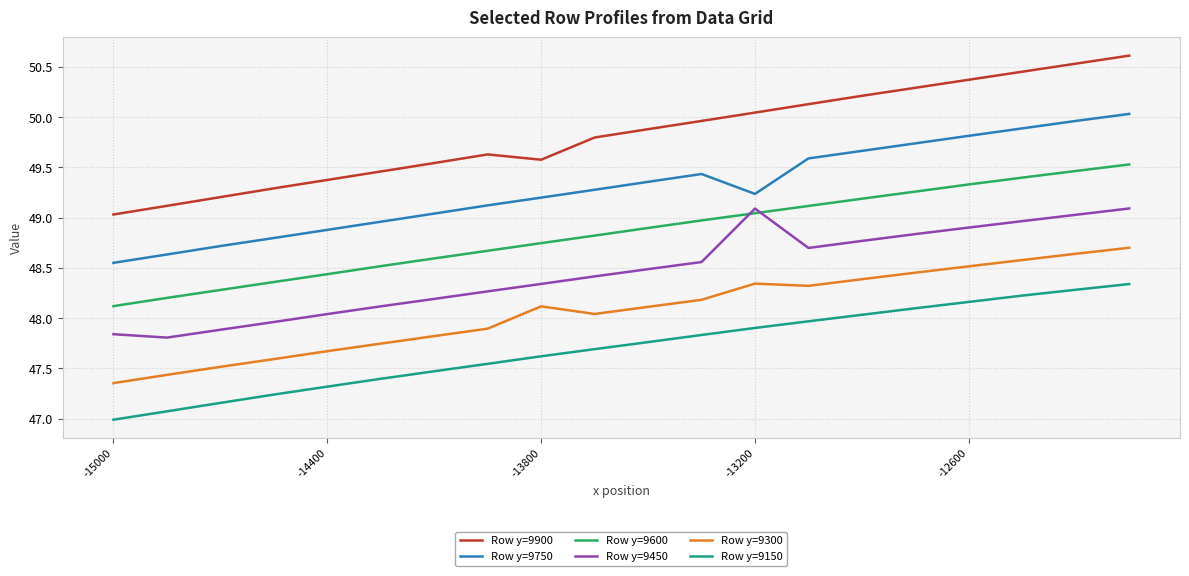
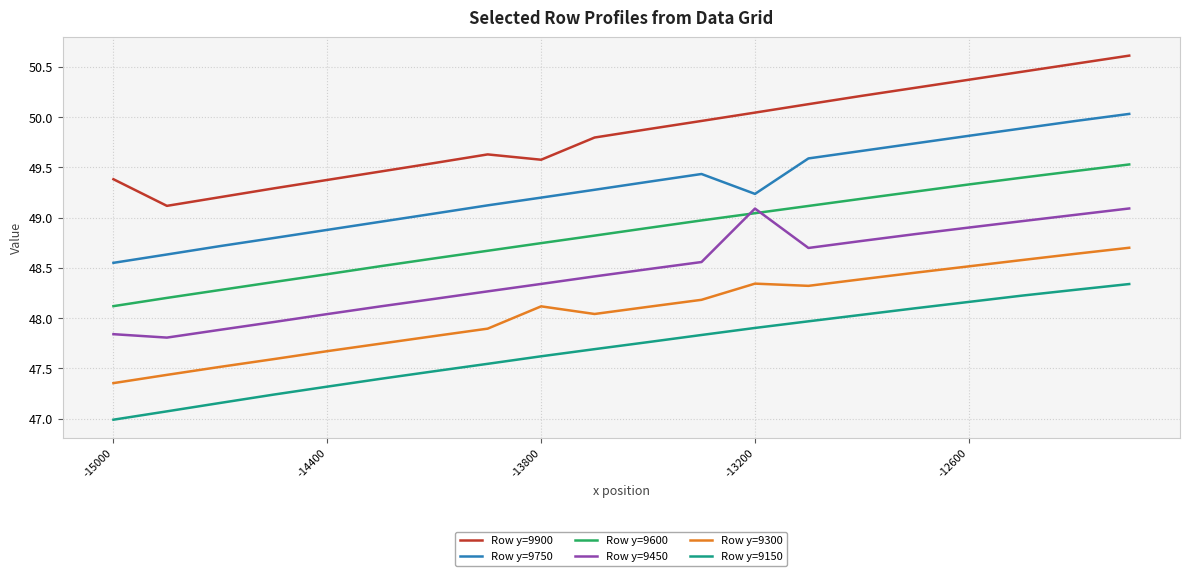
Row y=9900, -15000: 49.03 -> 49.38
